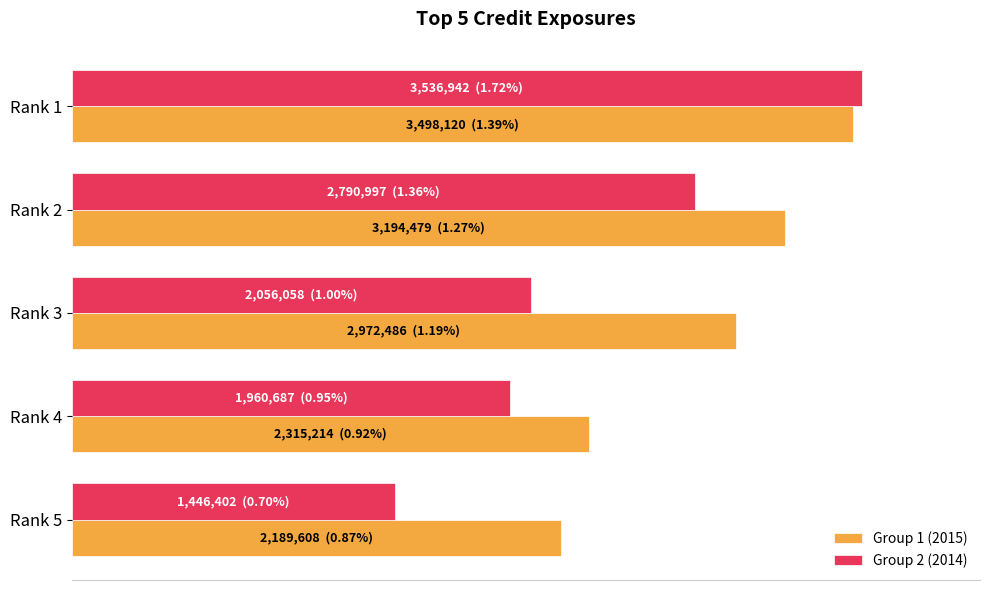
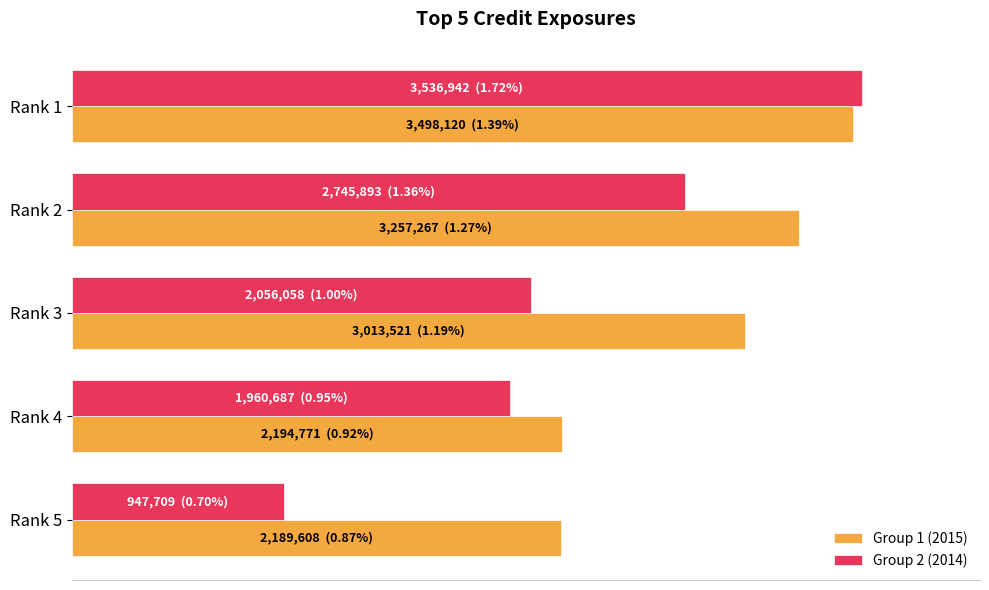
Group 2 (2014), Rank 2: 2,790,997 -> 2,745,893
Group 1 (2015), Rank 2: 3,194,479 -> 3,257,267
Group 1 (2015), Rank 3: 2,972,486 -> 3,013,521
Group 1 (2015), Rank 4: 2,315,214 -> 2,194,771
Group 2 (2014), Rank 5: 1,446,402 -> 947,709
